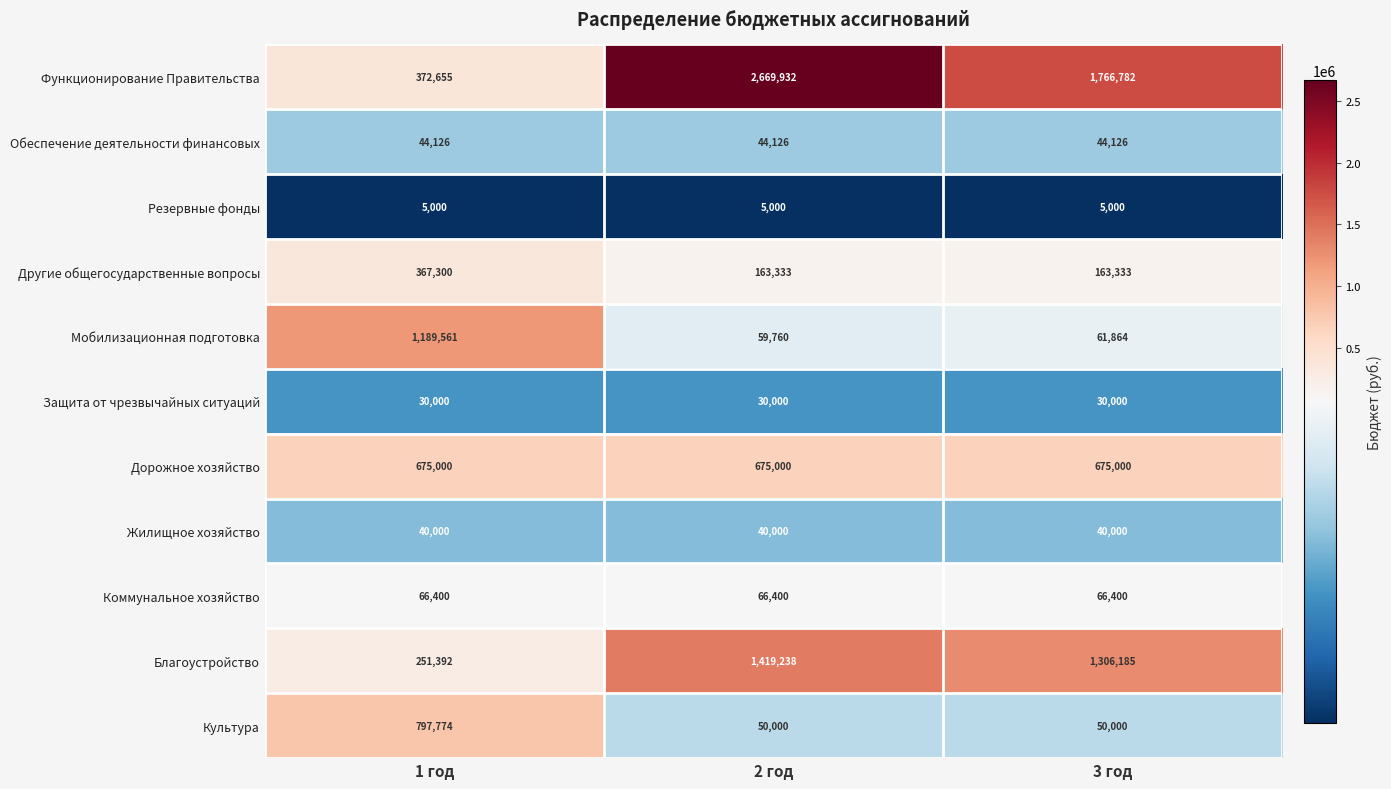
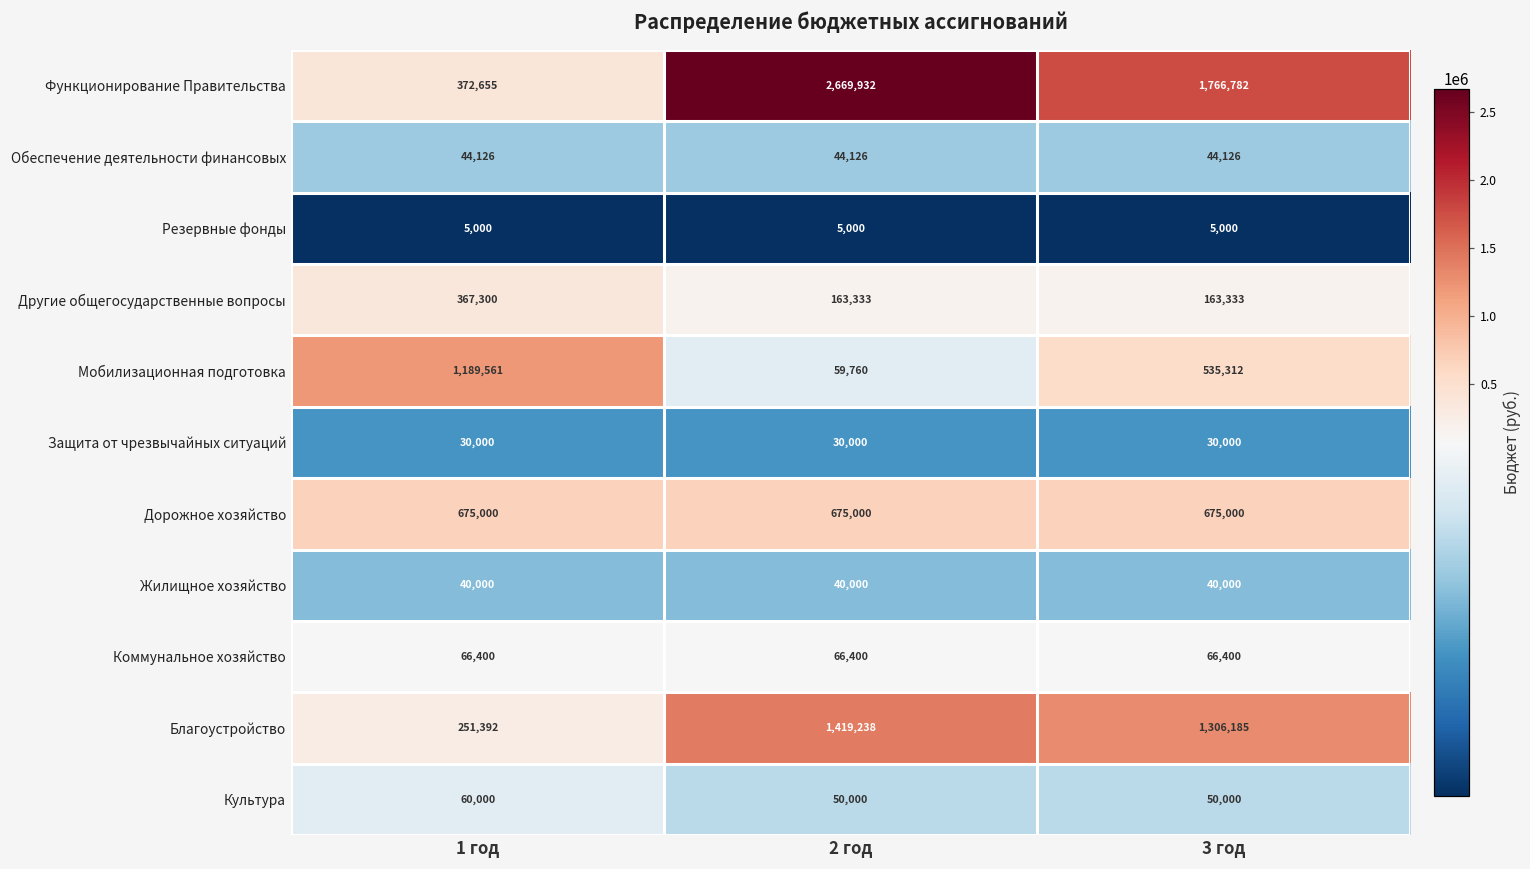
Мобилизационная подготовка, 3 год: 61,864 -> 535,312
Культура, 1 год: 797,774 -> 60,000
